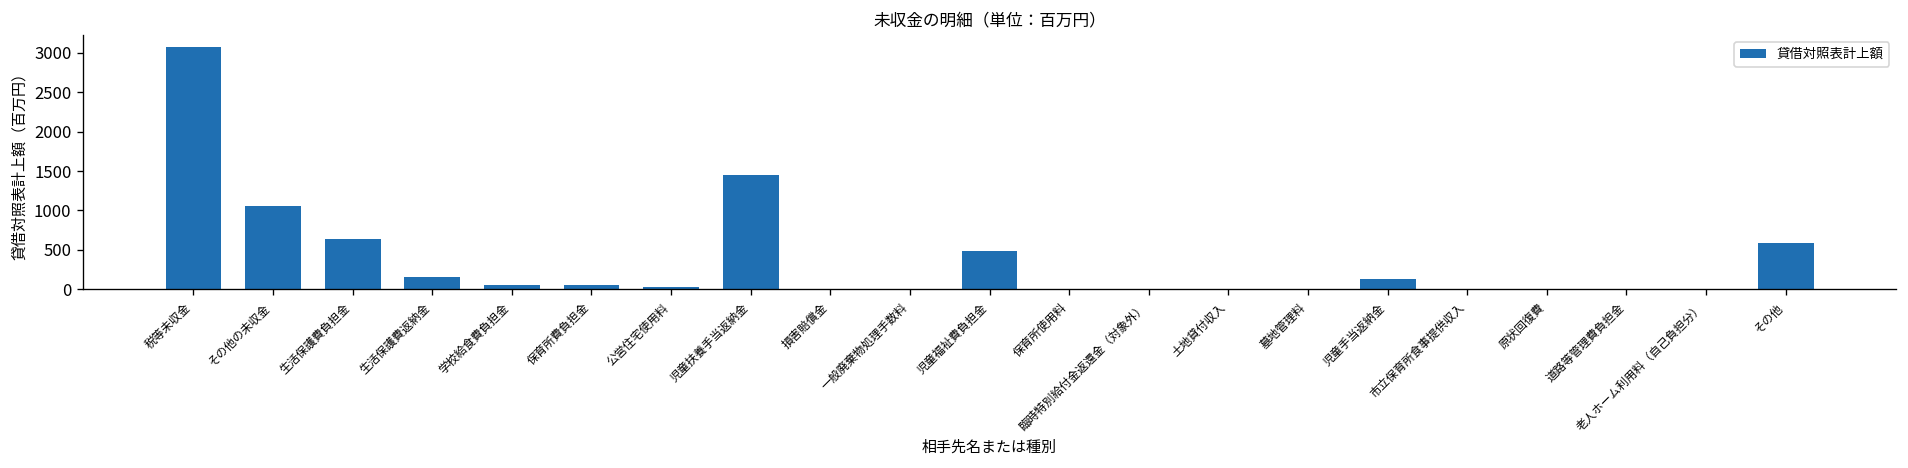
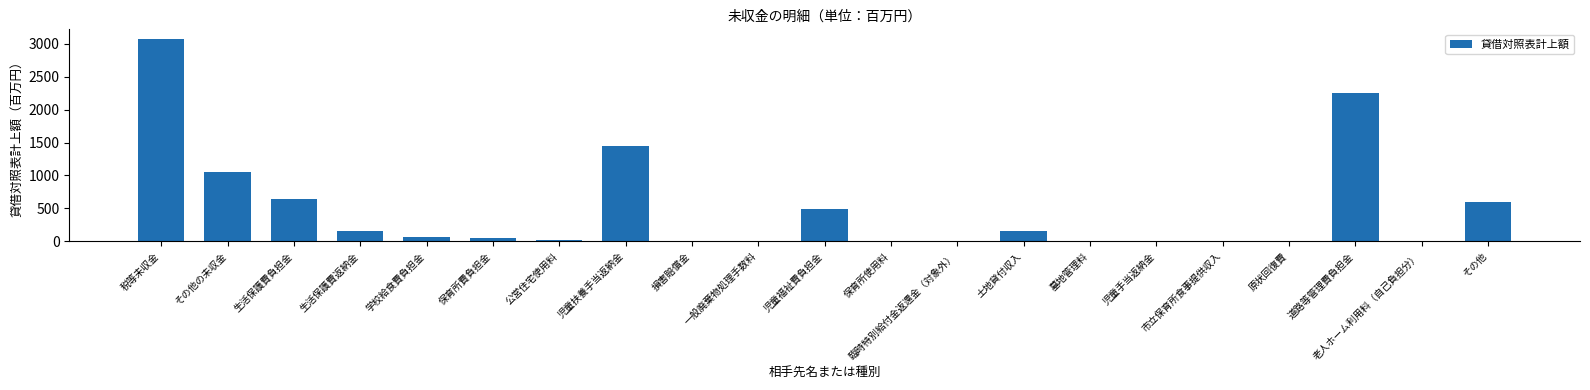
土地貸付収入: 0 -> 100
児童手当返納金: 100 -> 0
道路等管理費負担金: 0 -> 2300
